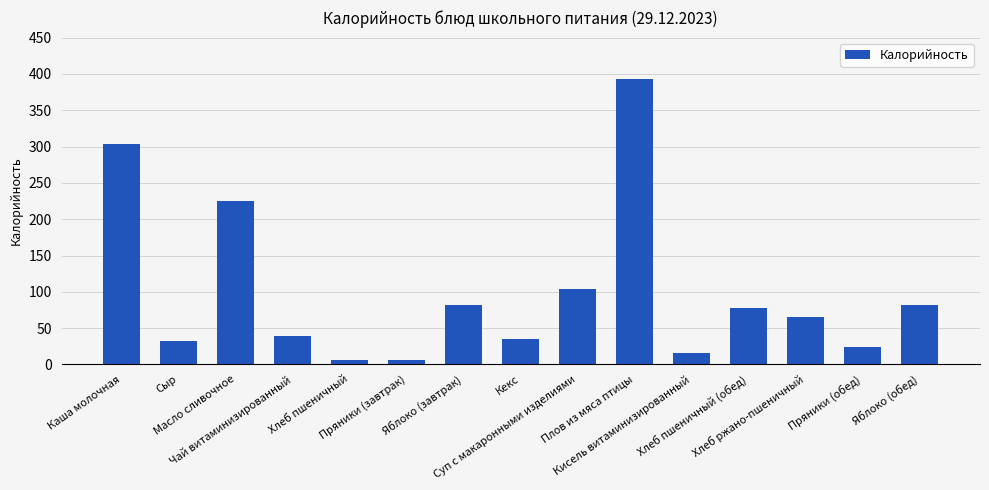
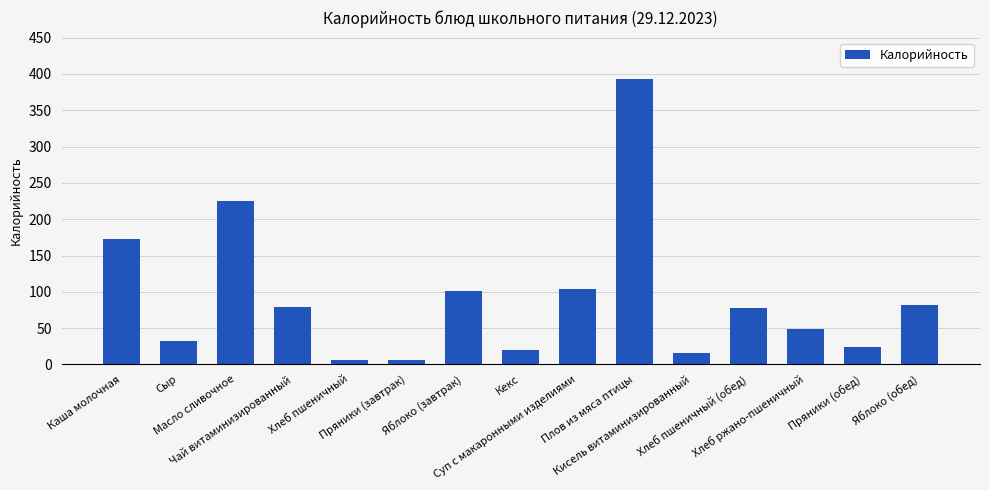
Каша молочная: 300 -> 170
Чай витаминизированный: 40 -> 80
Яблоко (завтрак): 80 -> 100
Кекс: 30 -> 20
Хлеб ржано-пшеничный: 70 -> 50
